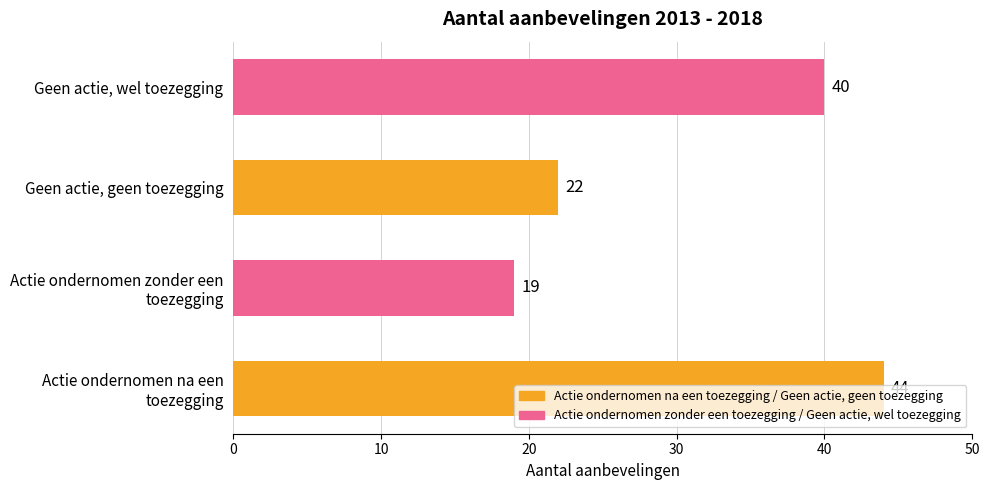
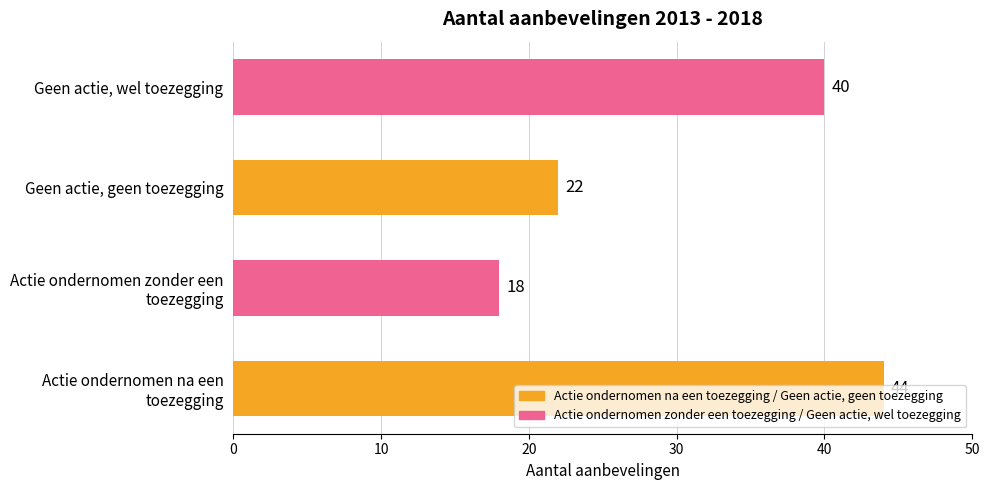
Actie ondernomen zonder een toezegging: 19 -> 18
